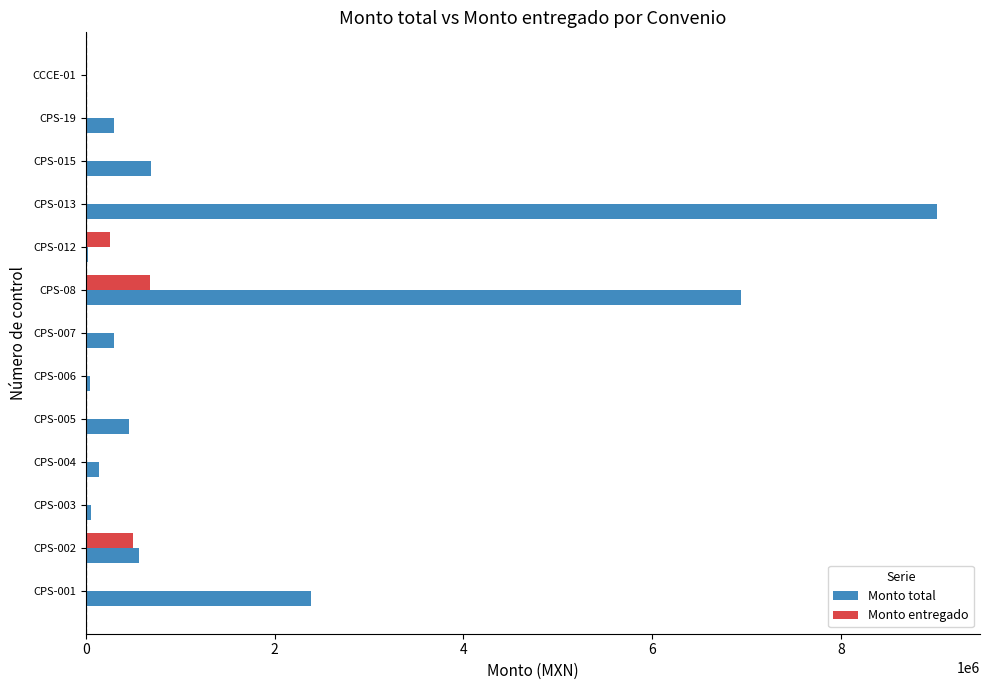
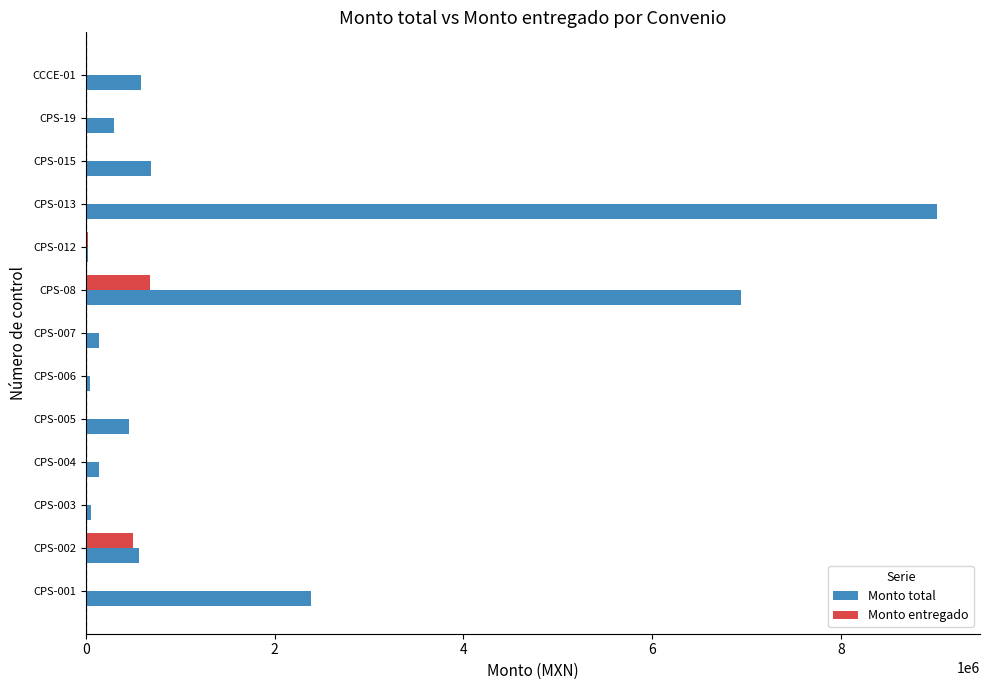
Monto total, CCCE-01: 0 -> 600000
Monto entregado, CPS-012: 300000 -> 0
Monto total, CPS-007: 300000 -> 100000
